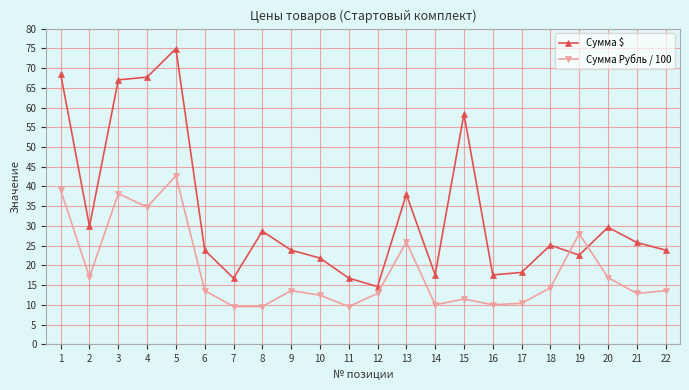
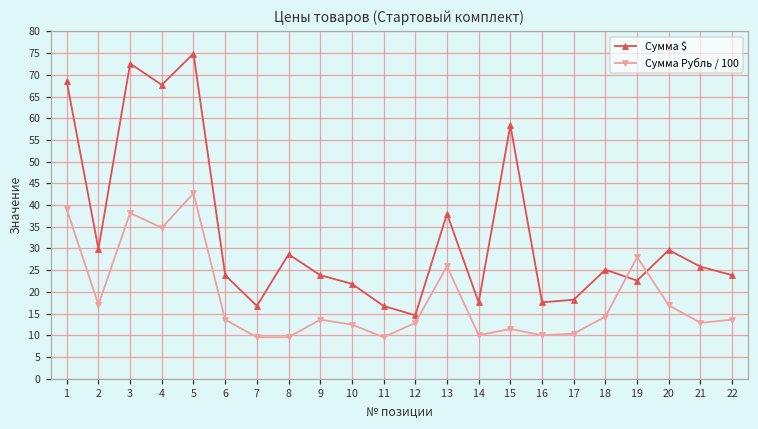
Сумма $, 3: 67 -> 73
